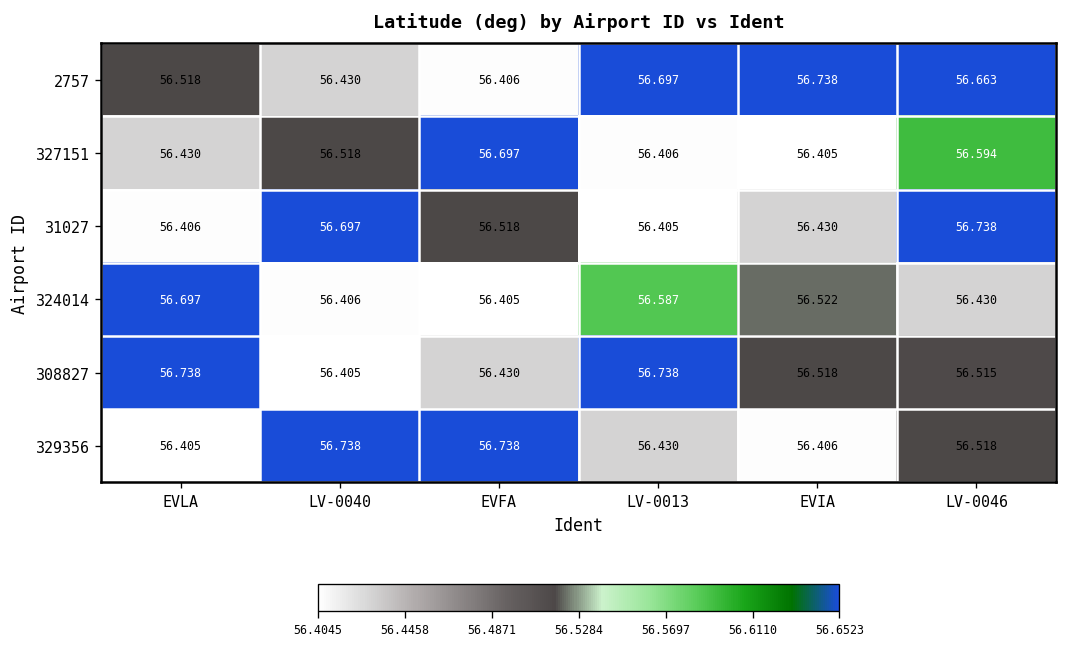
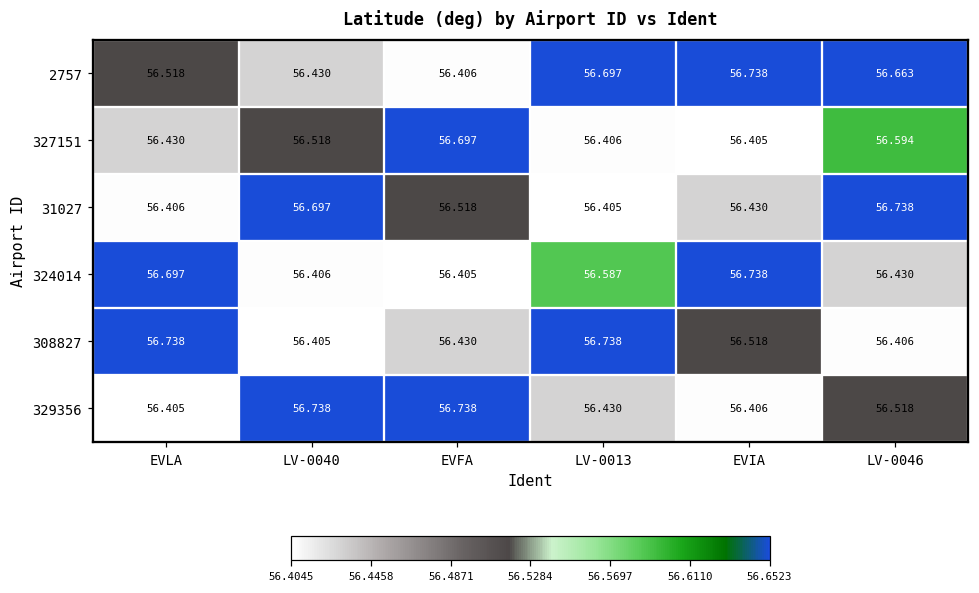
324014, EVIA: 56.522 -> 56.738
308827, LV-0046: 56.515 -> 56.406
